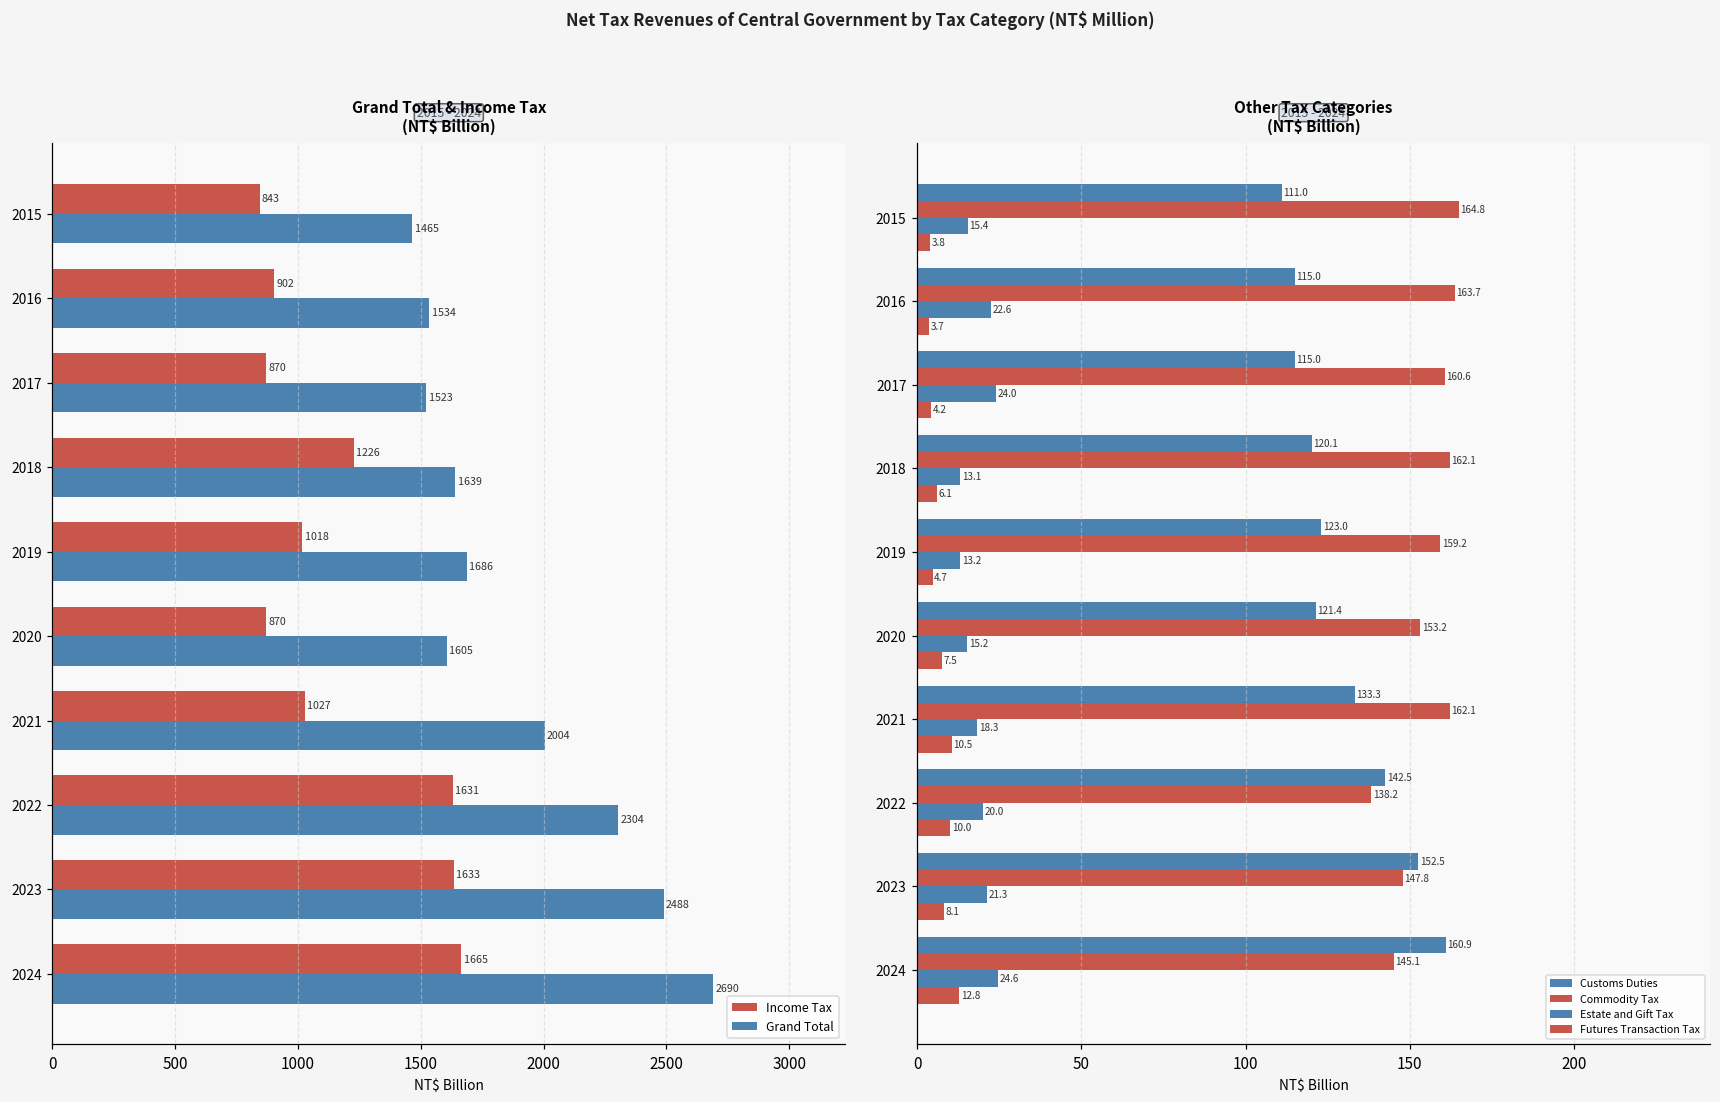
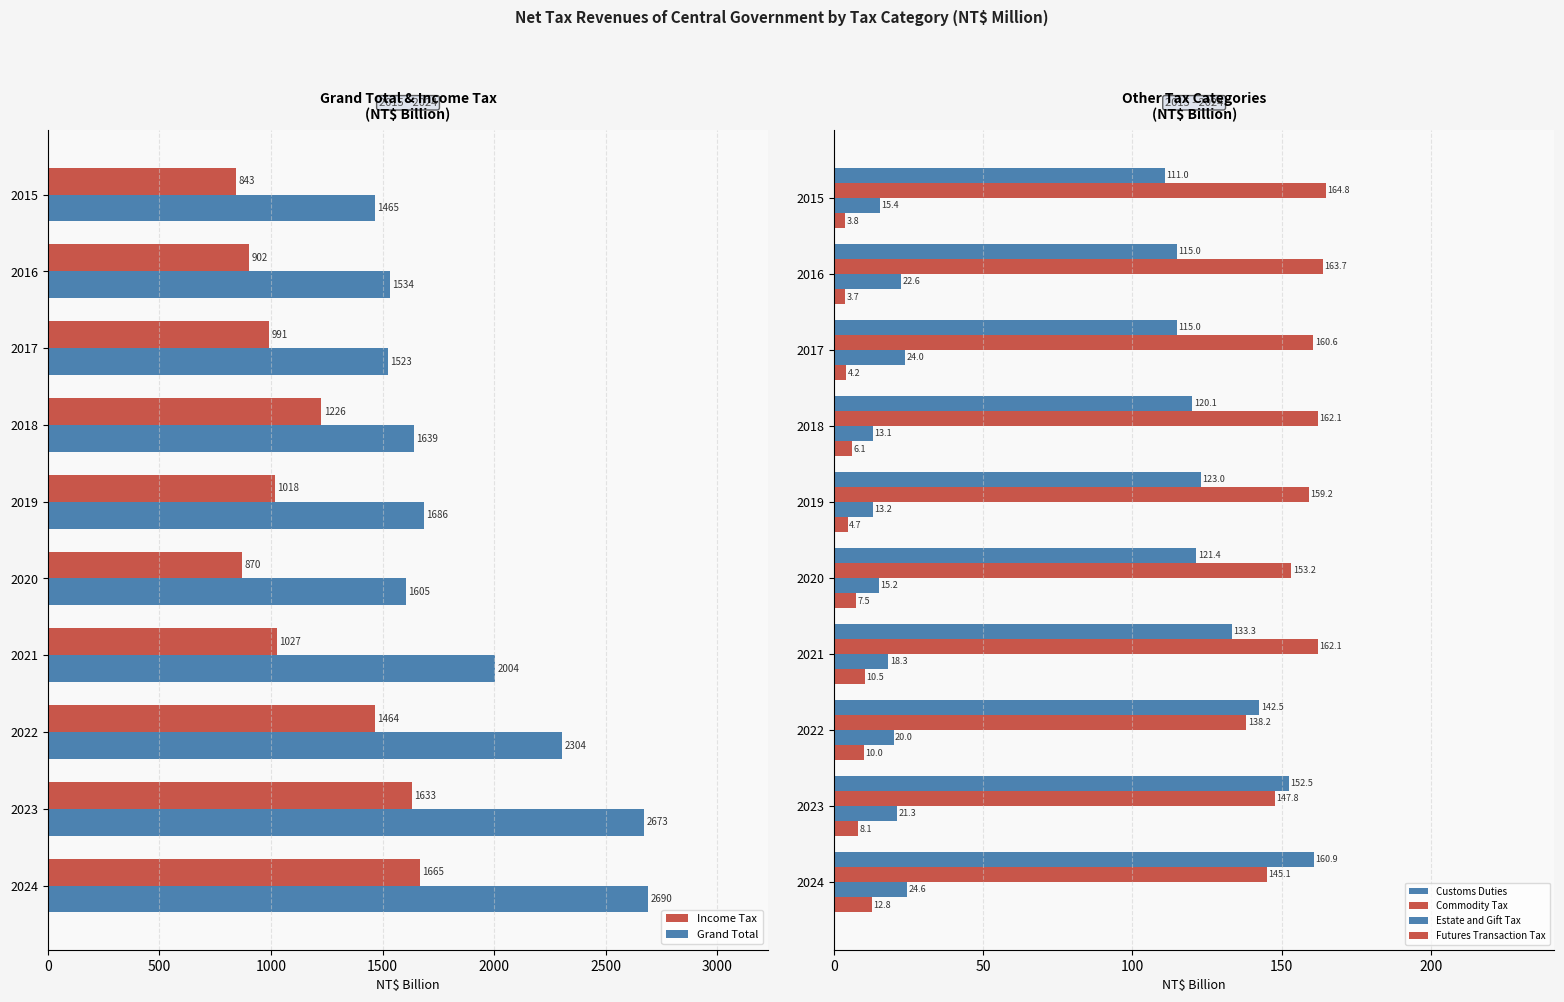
Grand Total & Income Tax (NT$ Billion), Income Tax, 2017: 870 -> 991
Grand Total & Income Tax (NT$ Billion), Income Tax, 2022: 1631 -> 1464
Grand Total & Income Tax (NT$ Billion), Grand Total, 2023: 2488 -> 2673
